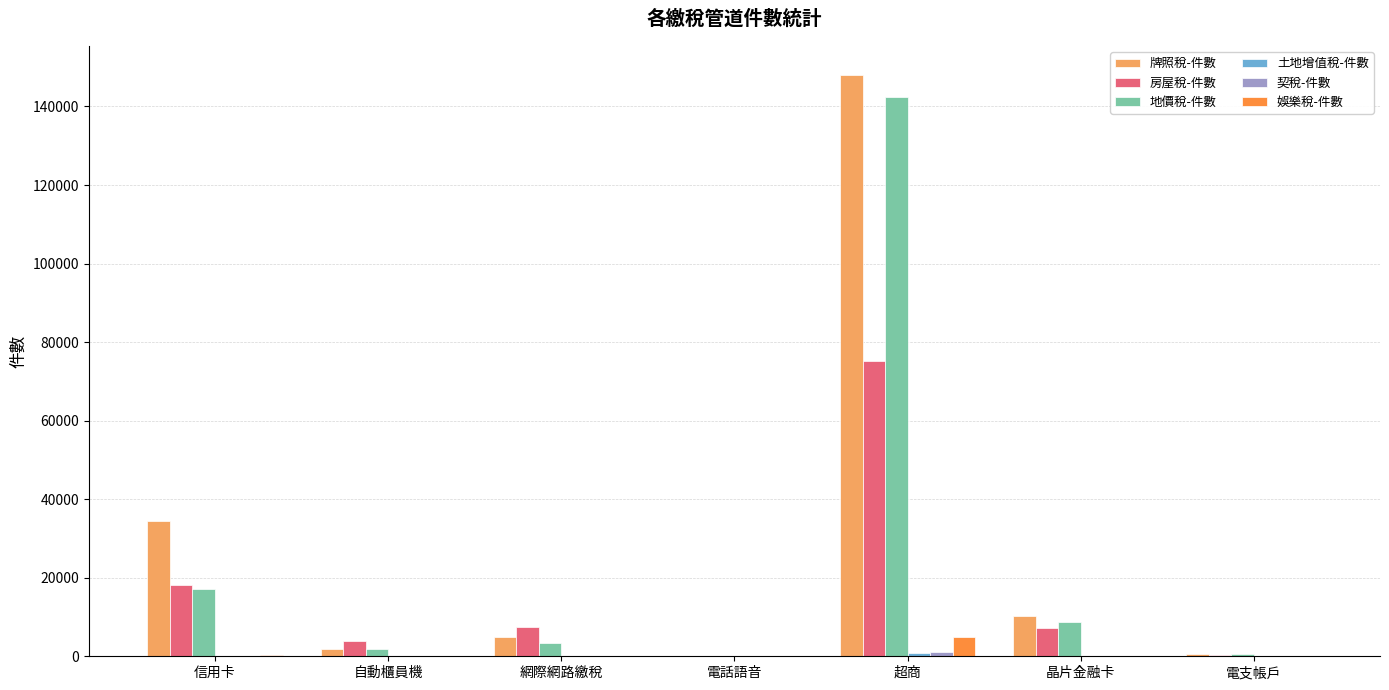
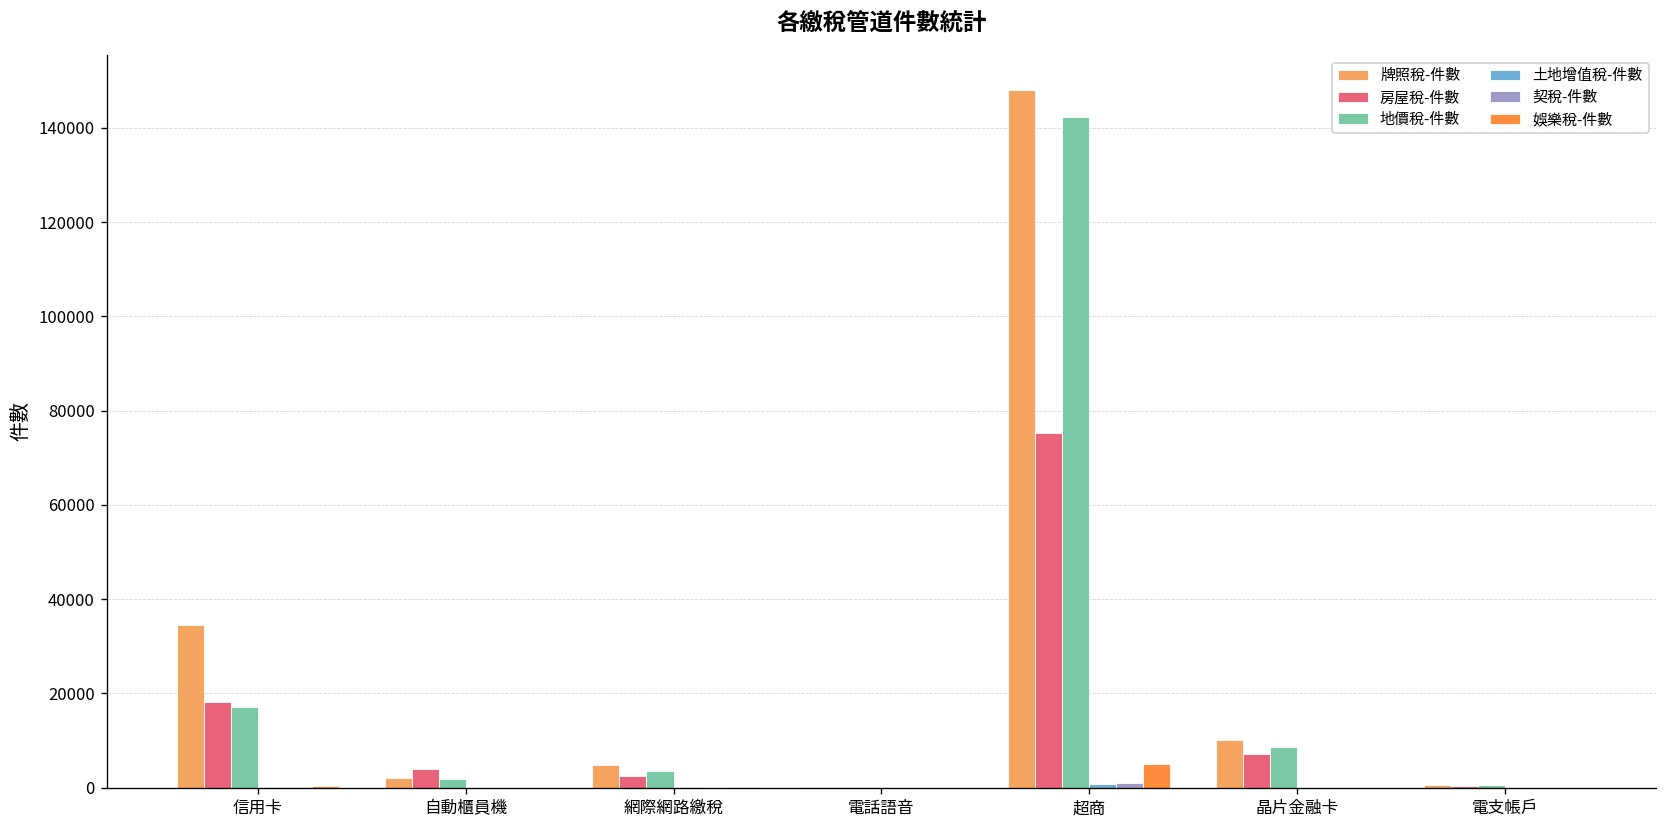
房屋稅-件數, 網際網路繳稅: 8000 -> 2000
